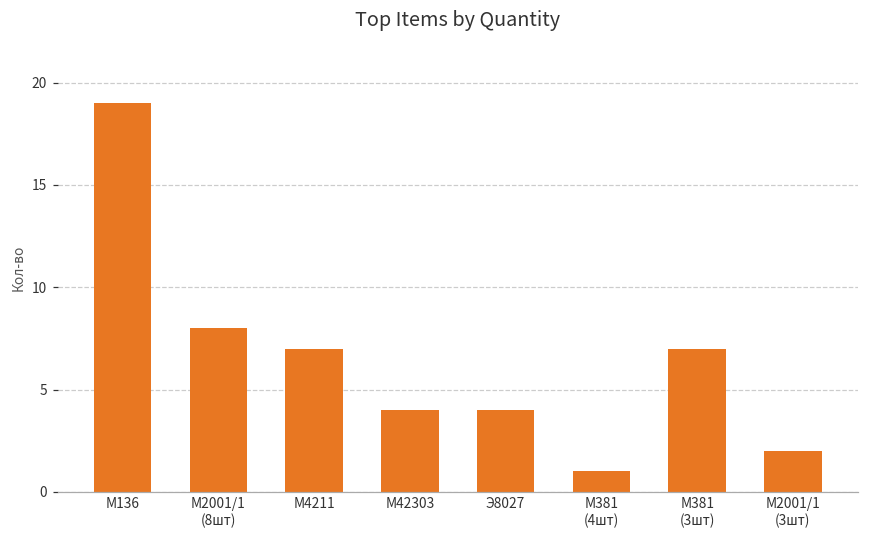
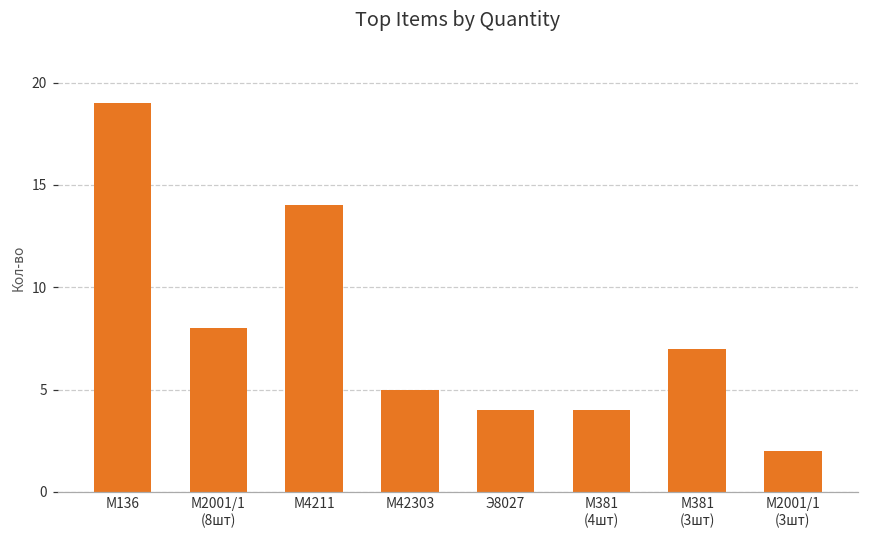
М4211: 7 -> 14
М42303: 4 -> 5
М381 (4шт): 1 -> 4
